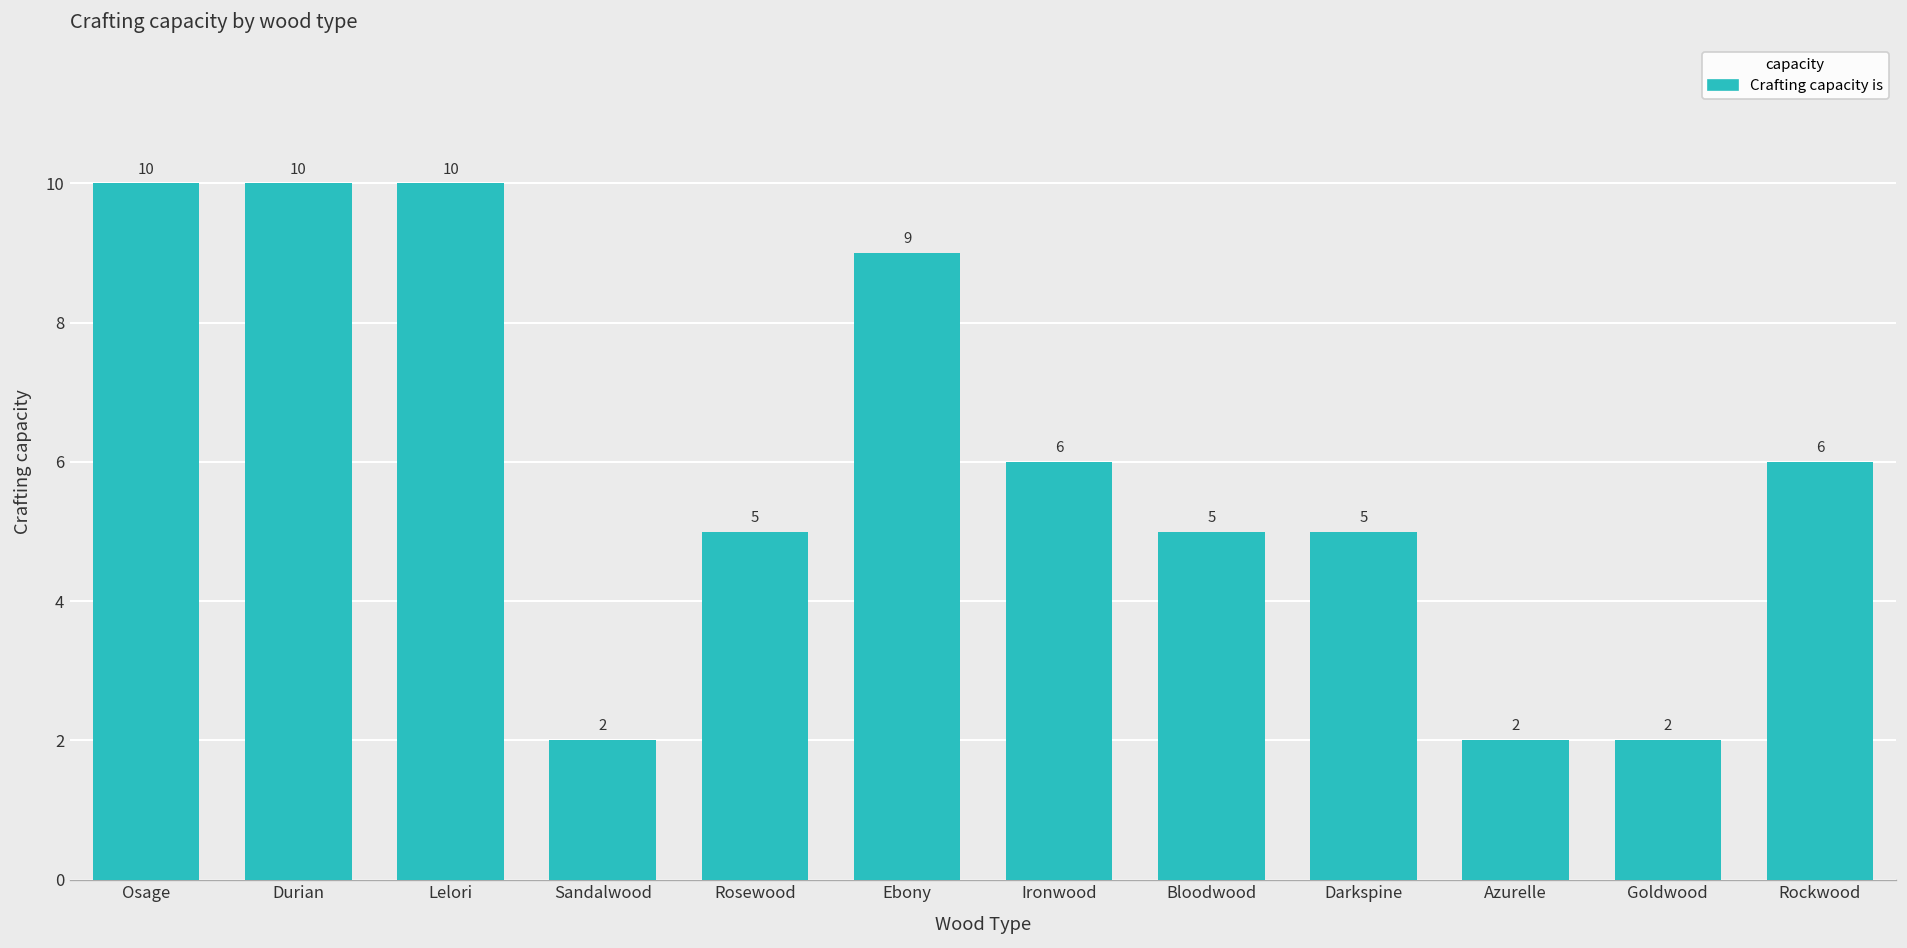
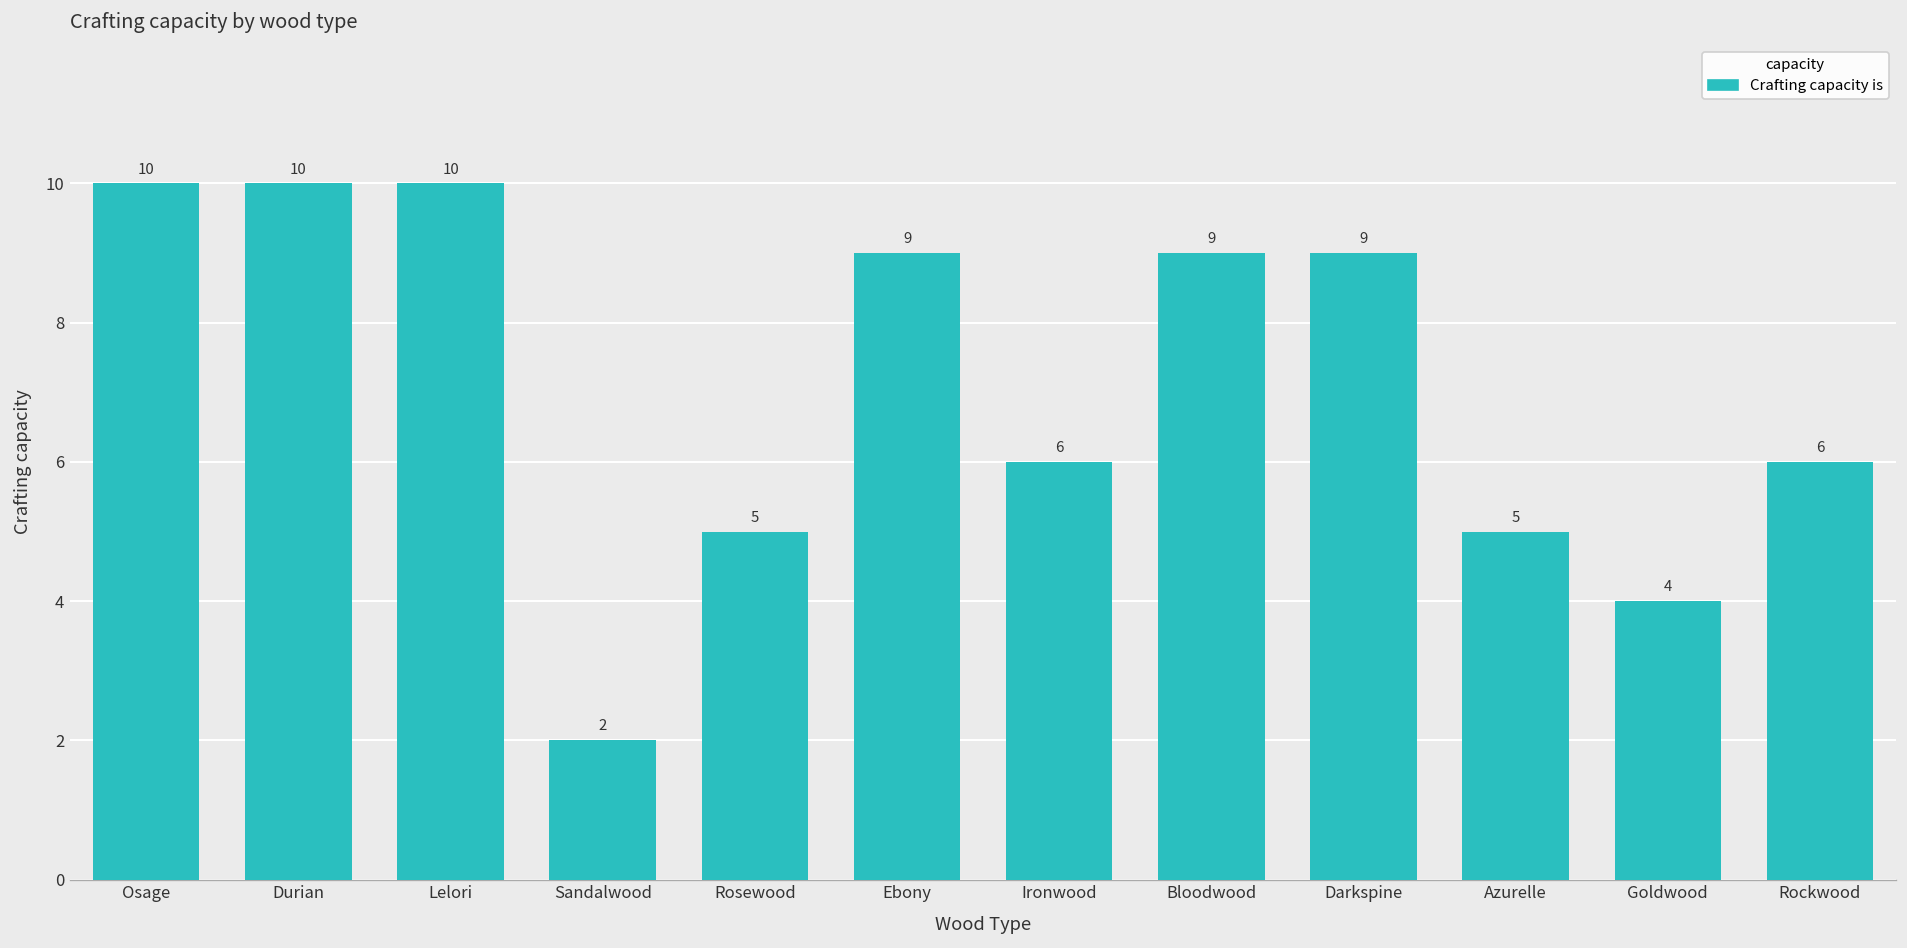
Bloodwood: 5 -> 9
Darkspine: 5 -> 9
Azurelle: 2 -> 5
Goldwood: 2 -> 4
